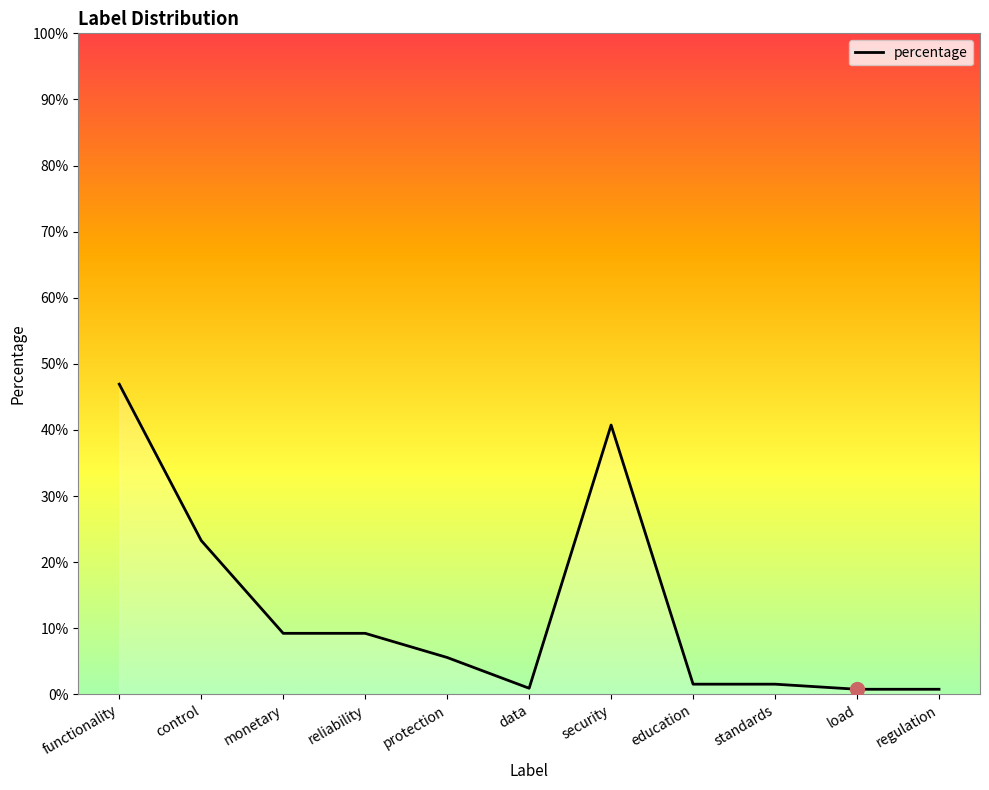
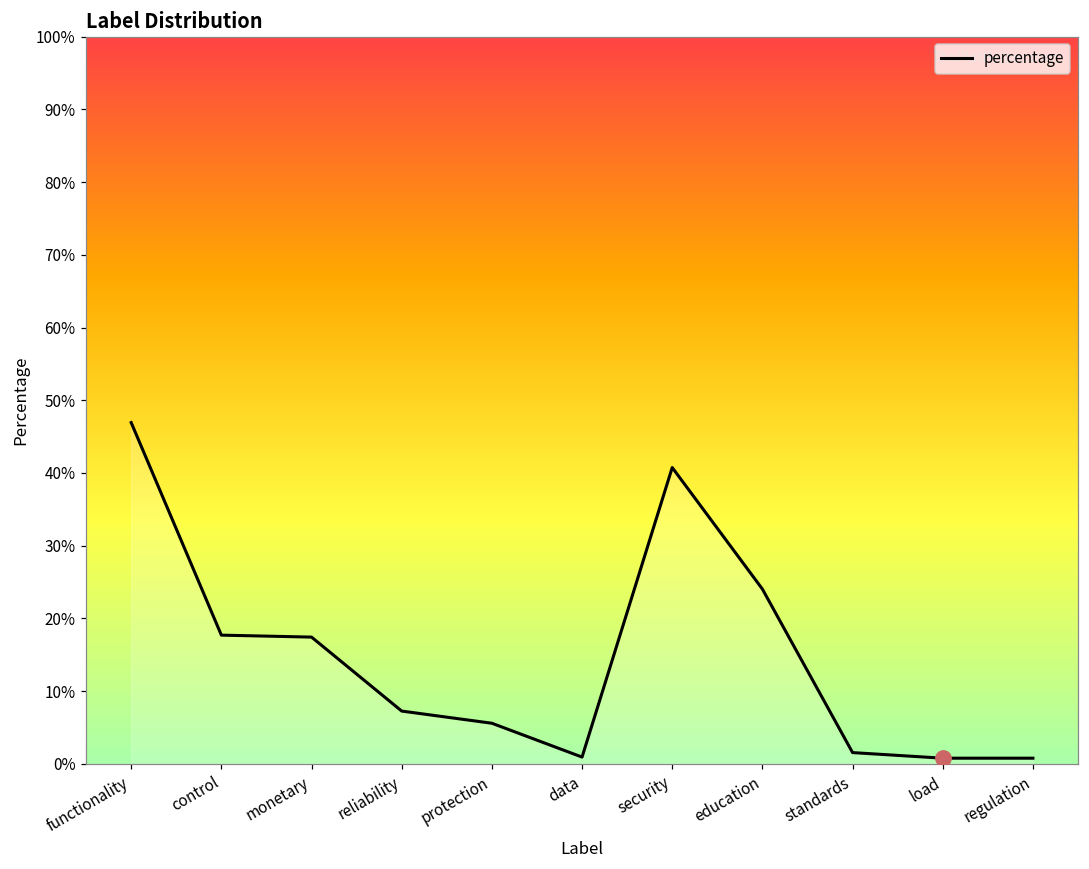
percentage, control: 23% -> 18%
percentage, monetary: 9% -> 17%
percentage, reliability: 9% -> 7%
percentage, education: 2% -> 24%
